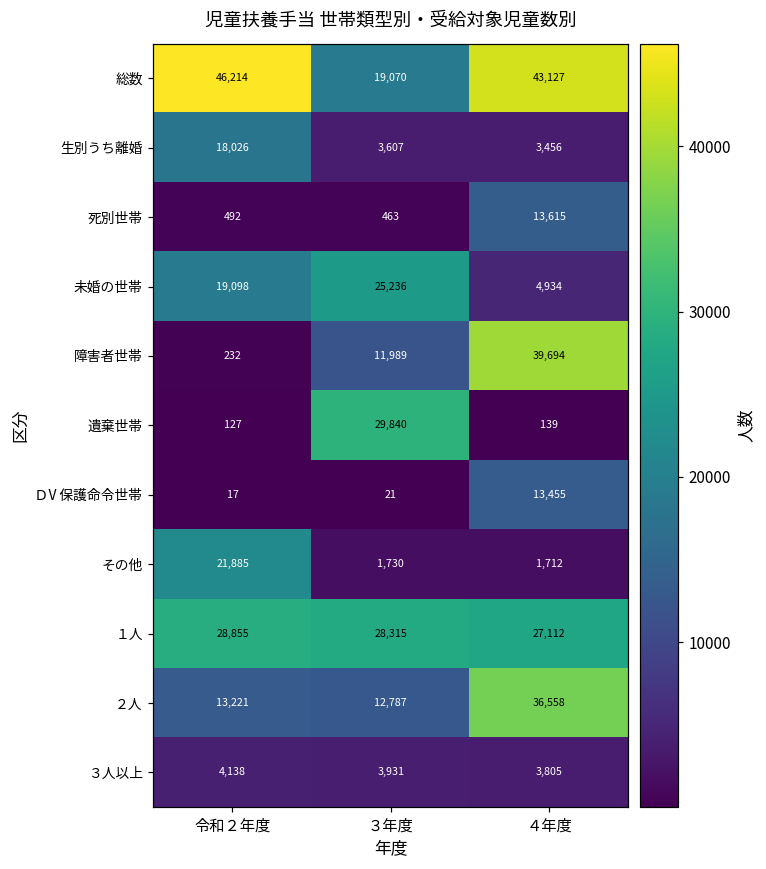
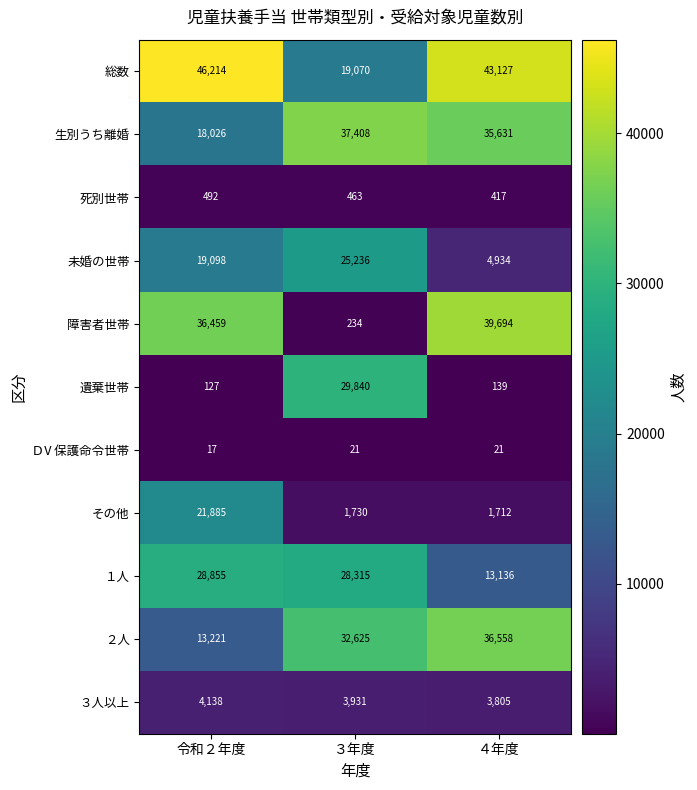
生別うち離婚, ３年度: 3,607 -> 37,408
生別うち離婚, ４年度: 3,456 -> 35,631
死別世帯, ４年度: 13,615 -> 417
障害者世帯, 令和２年度: 232 -> 36,459
障害者世帯, ３年度: 11,989 -> 234
ⅮⅤ保護命令世帯, ４年度: 13,455 -> 21
１人, ４年度: 27,112 -> 13,136
２人, ３年度: 12,787 -> 32,625
